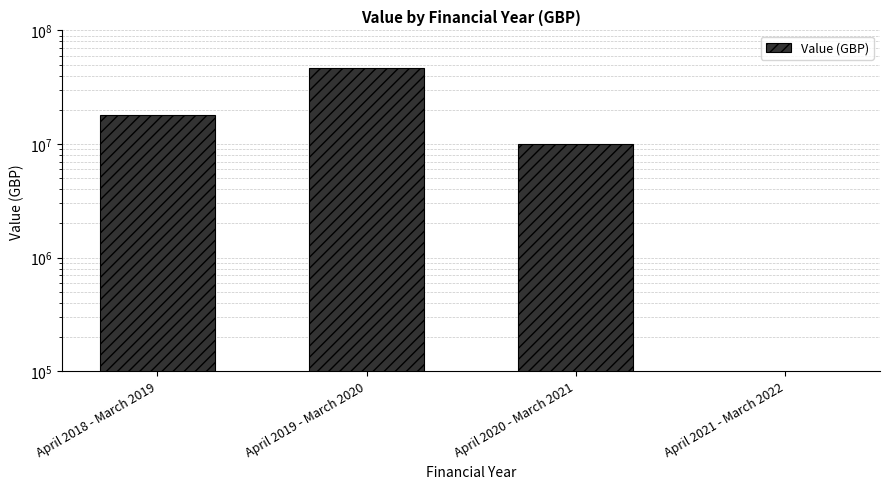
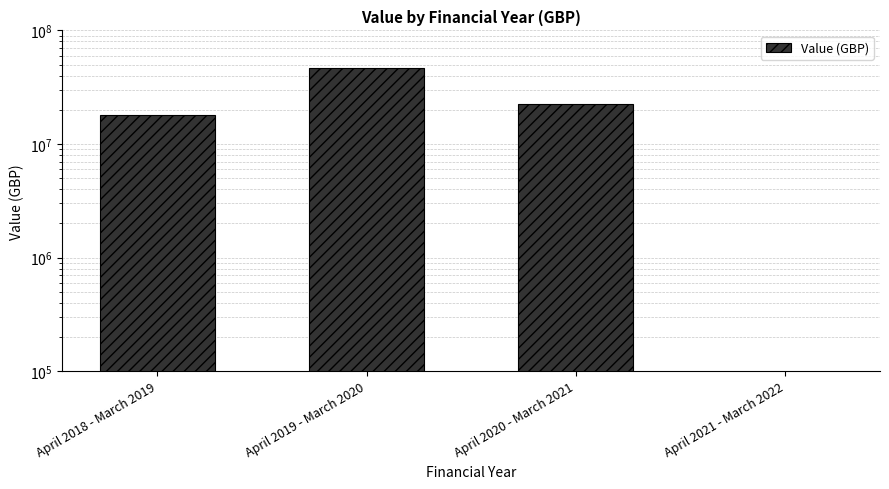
April 2020 - March 2021: 10000000 -> 22000000
